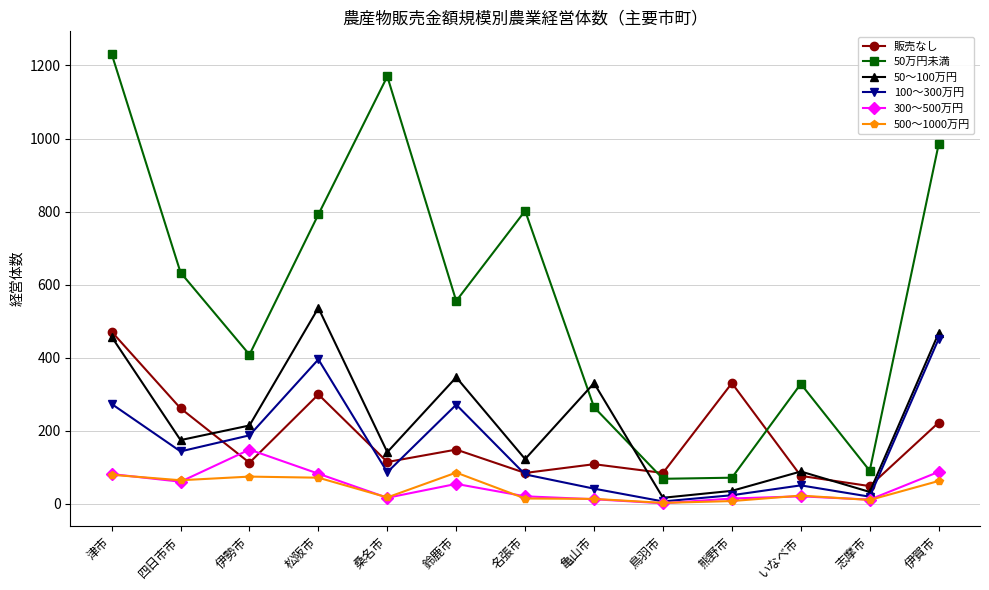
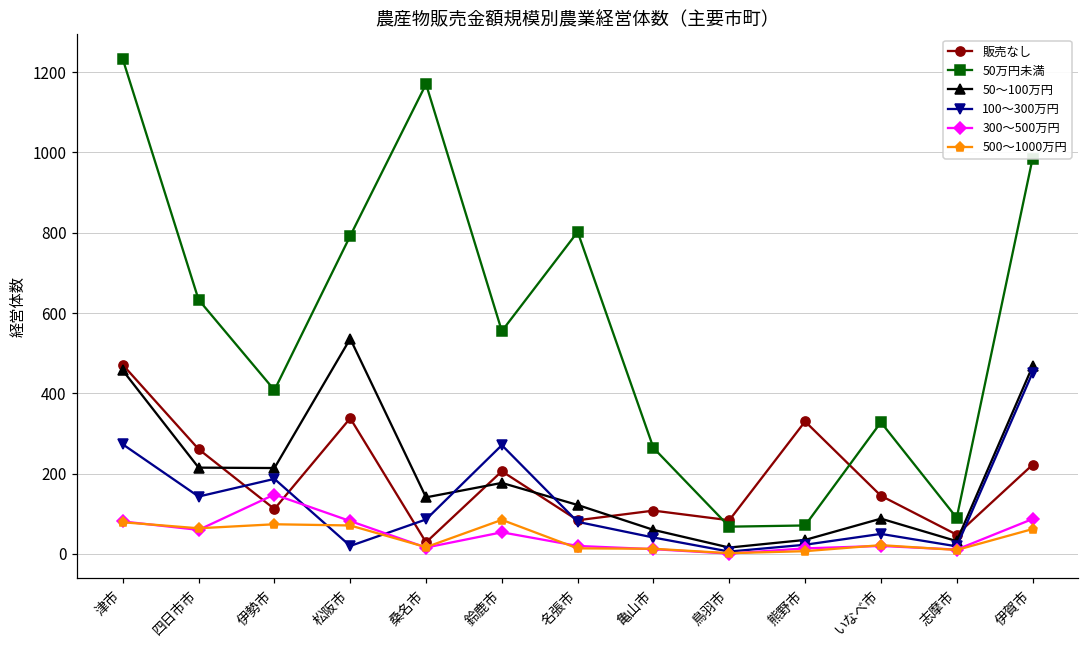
50～100万円, 四日市市: 170 -> 220
販売なし, 松阪市: 300 -> 340
100～300万円, 松阪市: 400 -> 20
販売なし, 桑名市: 110 -> 30
販売なし, 鈴鹿市: 150 -> 210
50～100万円, 鈴鹿市: 350 -> 180
50～100万円, 亀山市: 330 -> 60
販売なし, いなべ市: 80 -> 150
